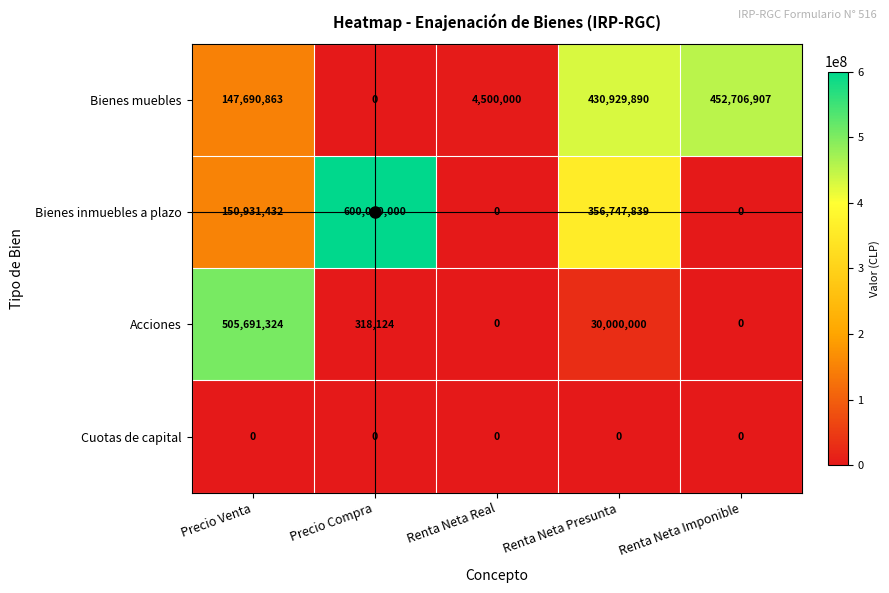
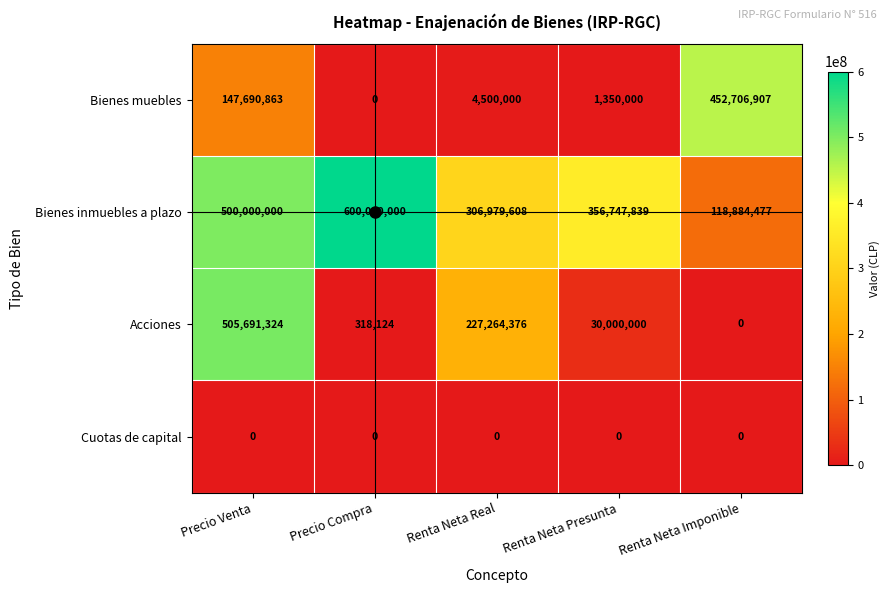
Bienes muebles, Renta Neta Presunta: 430,929,890 -> 1,350,000
Bienes inmuebles a plazo, Precio Venta: 150,931,432 -> 500,000,000
Bienes inmuebles a plazo, Renta Neta Real: 0 -> 306,979,608
Bienes inmuebles a plazo, Renta Neta Imponible: 0 -> 118,884,477
Acciones, Renta Neta Real: 0 -> 227,264,376
